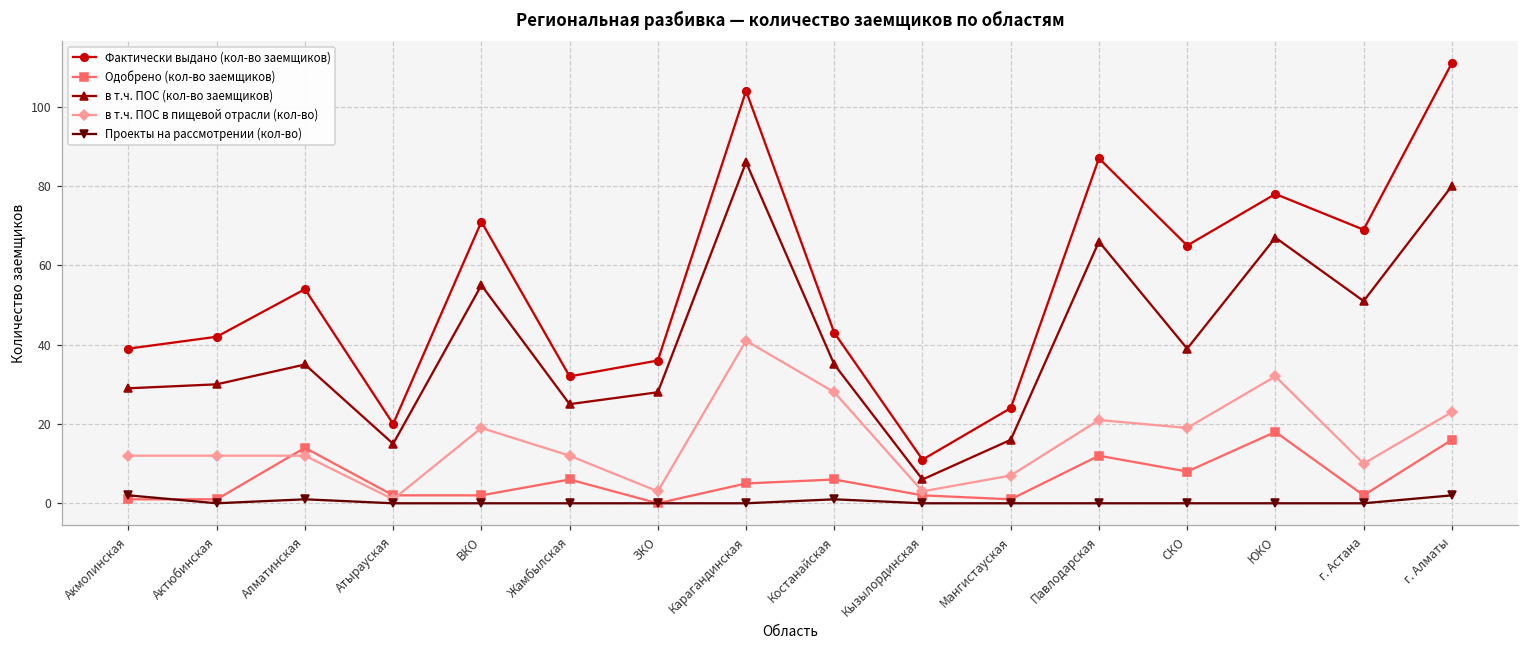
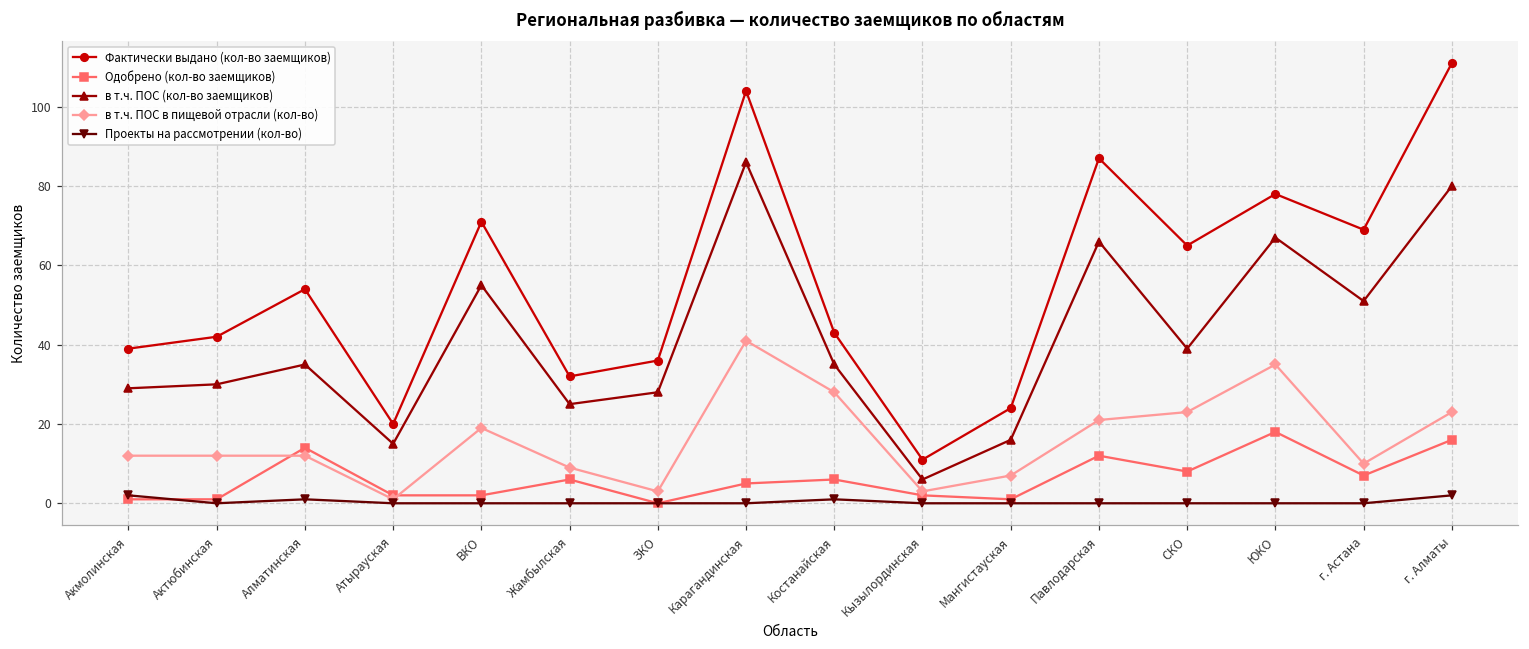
в т.ч. ПОС в пищевой отрасли (кол-во), Жамбылская: 12 -> 9
в т.ч. ПОС в пищевой отрасли (кол-во), СКО: 19 -> 23
в т.ч. ПОС в пищевой отрасли (кол-во), ЮКО: 32 -> 35
Одобрено (кол-во заемщиков), г. Астана: 2 -> 7
